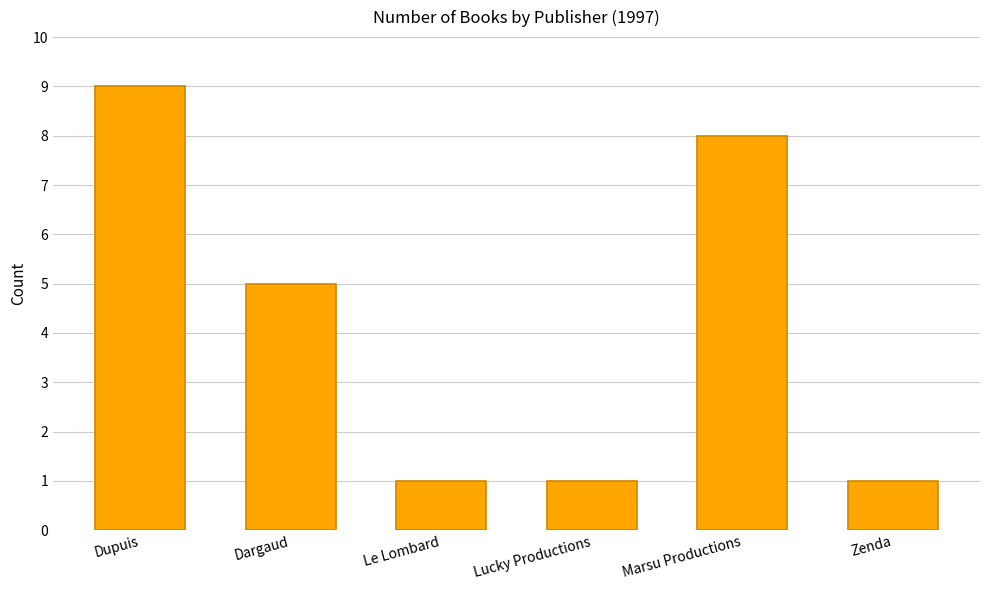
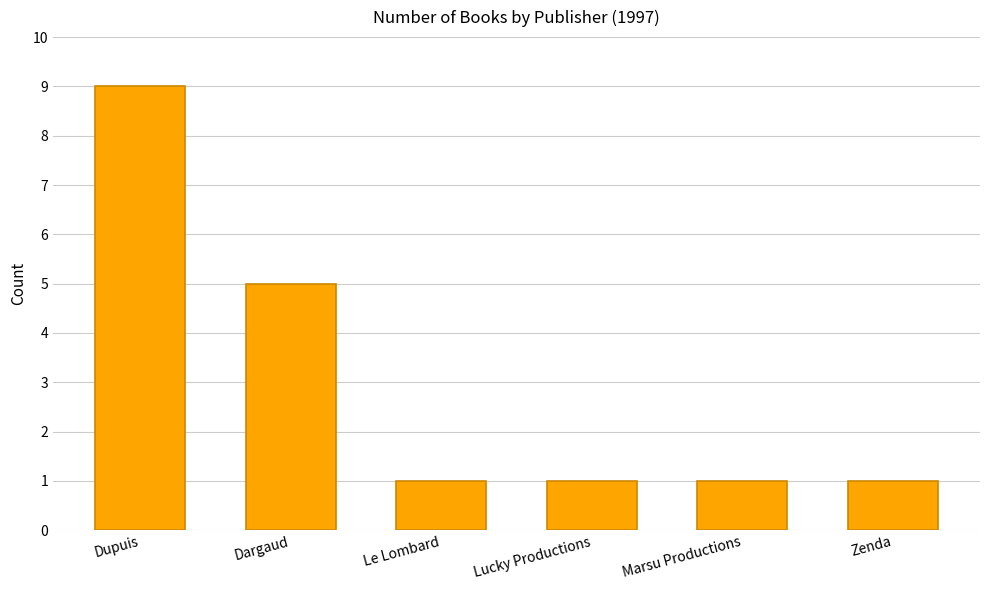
Marsu Productions: 8 -> 1
